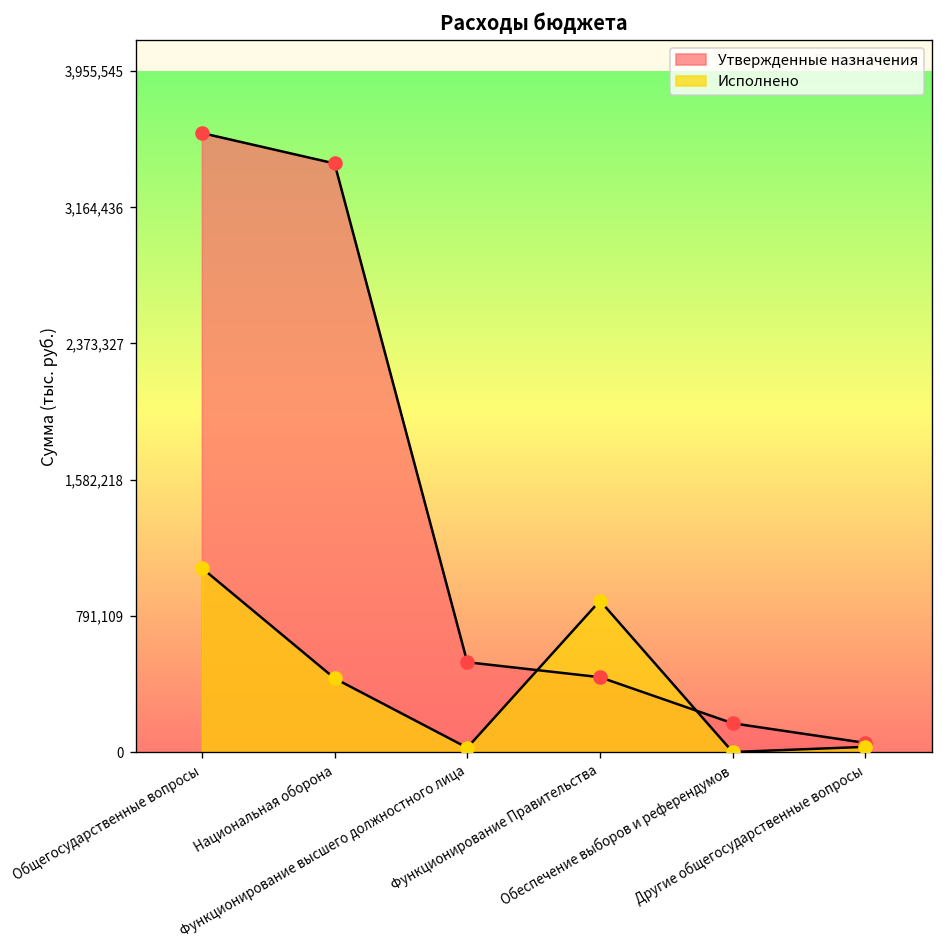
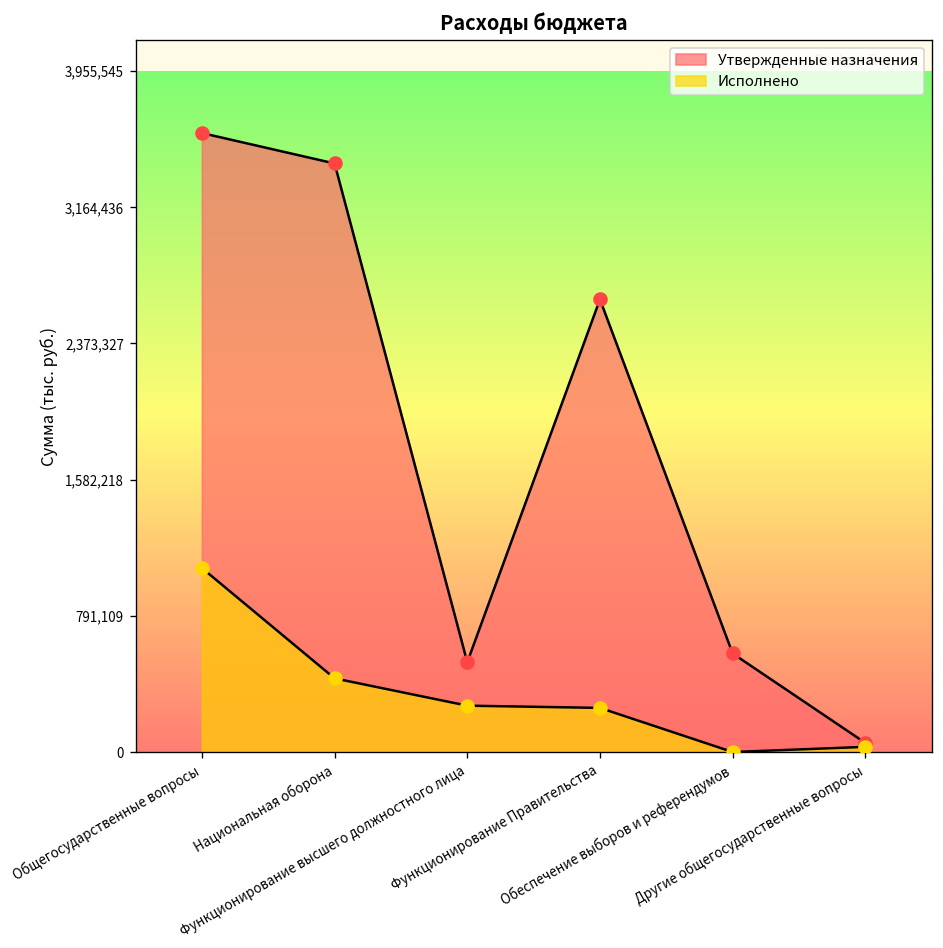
Исполнено, Функционирование высшего должностного лица: 20,000 -> 270,000
Утвержденные назначения, Функционирование Правительства: 430,000 -> 2,630,000
Исполнено, Функционирование Правительства: 880,000 -> 260,000
Утвержденные назначения, Обеспечение выборов и референдумов: 170,000 -> 570,000
